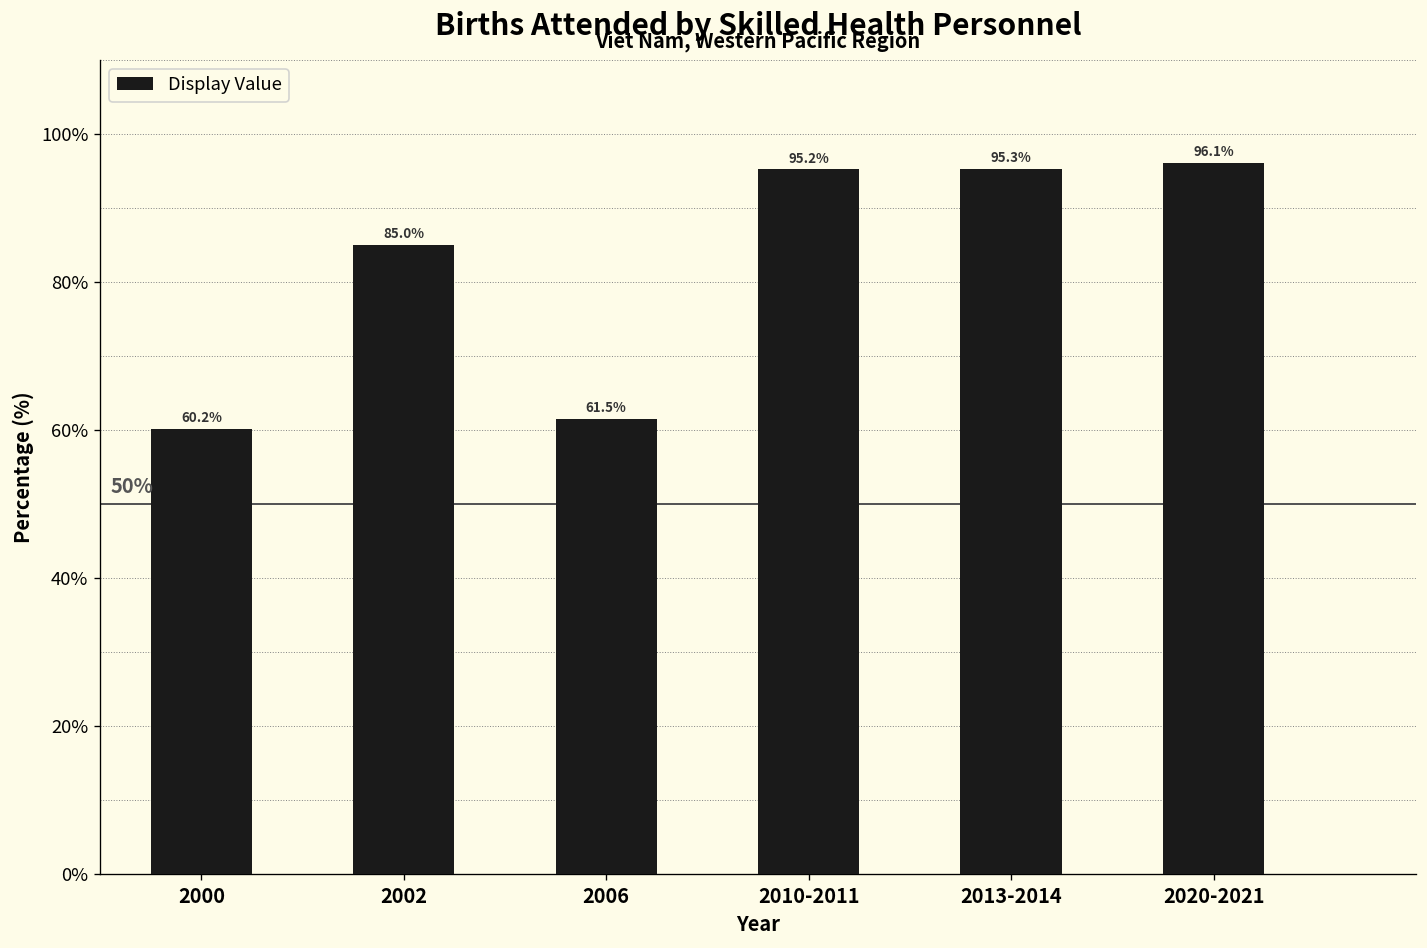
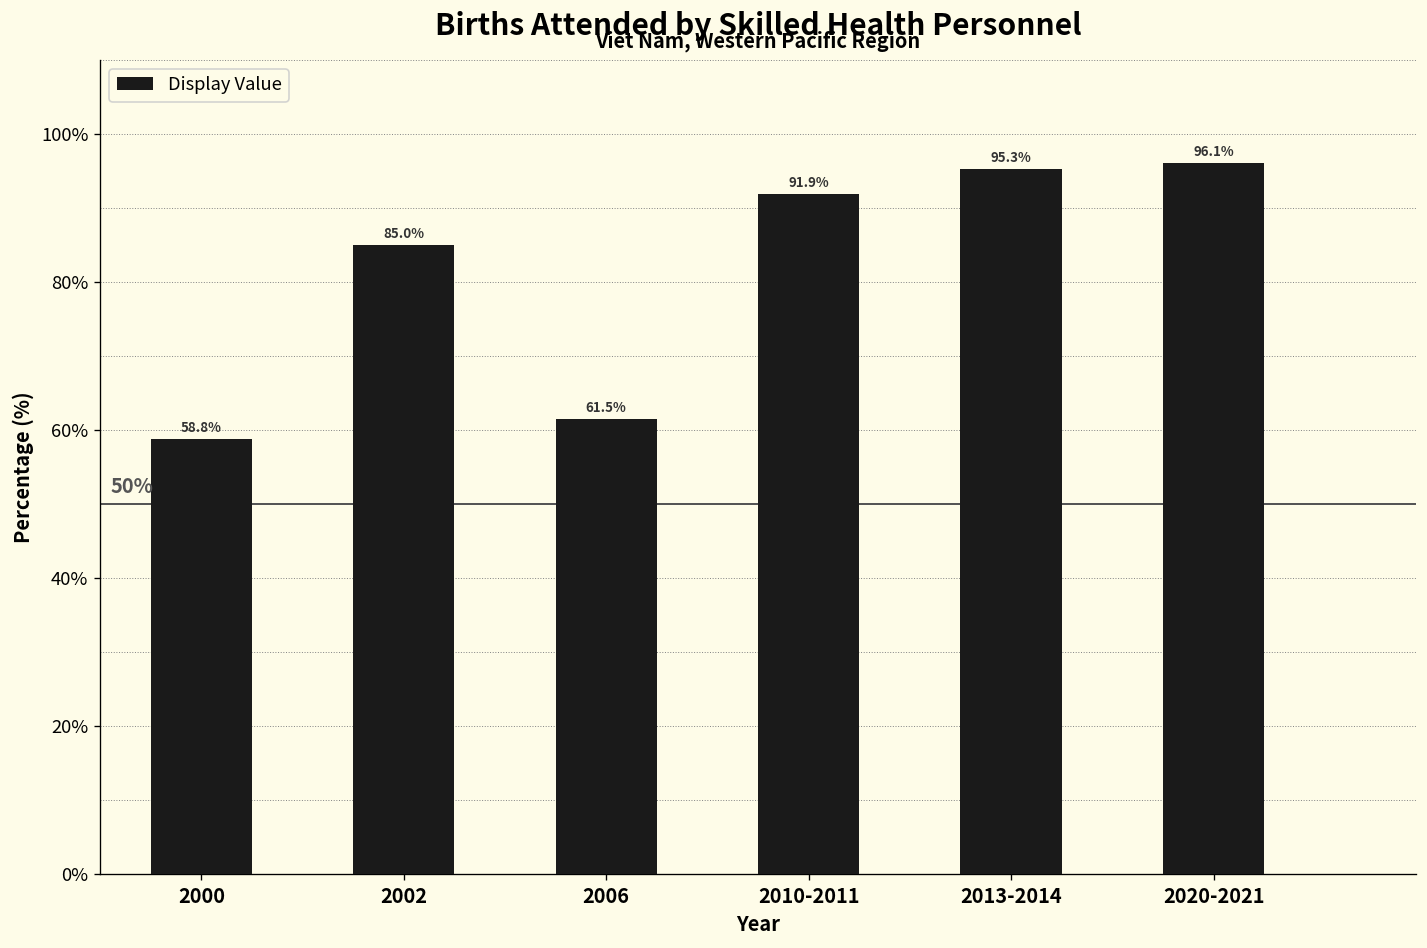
2000: 60.2% -> 58.8%
2010-2011: 95.2% -> 91.9%
